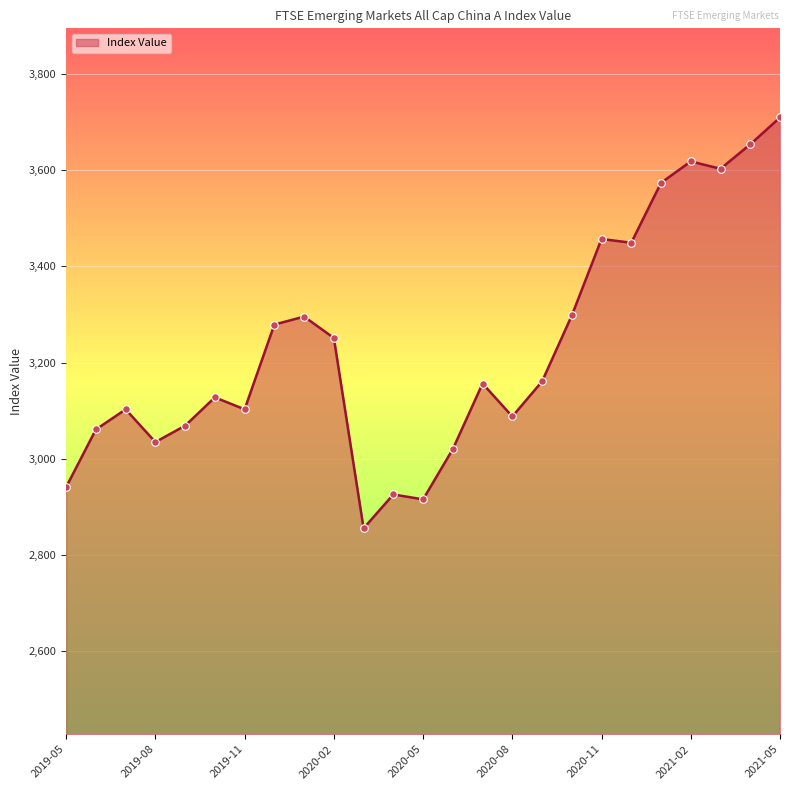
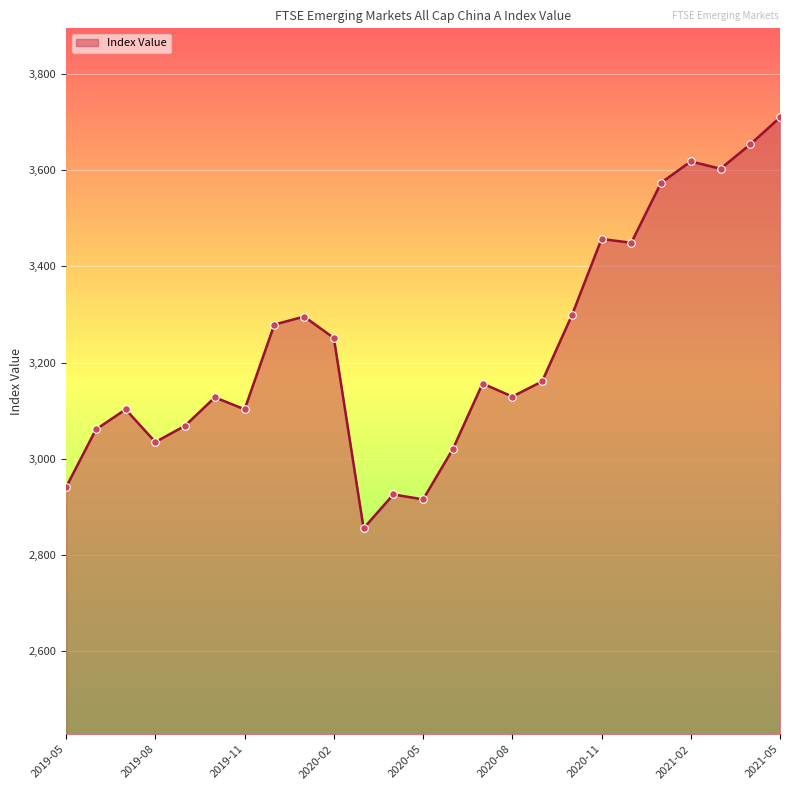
2020-08: 3,090 -> 3,130
